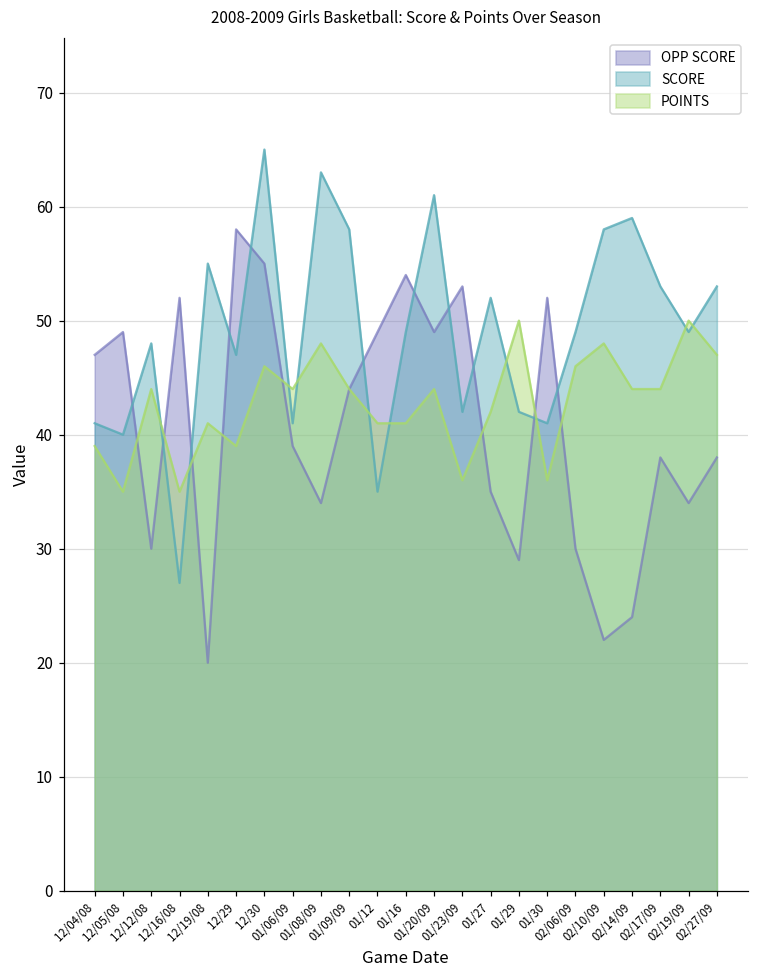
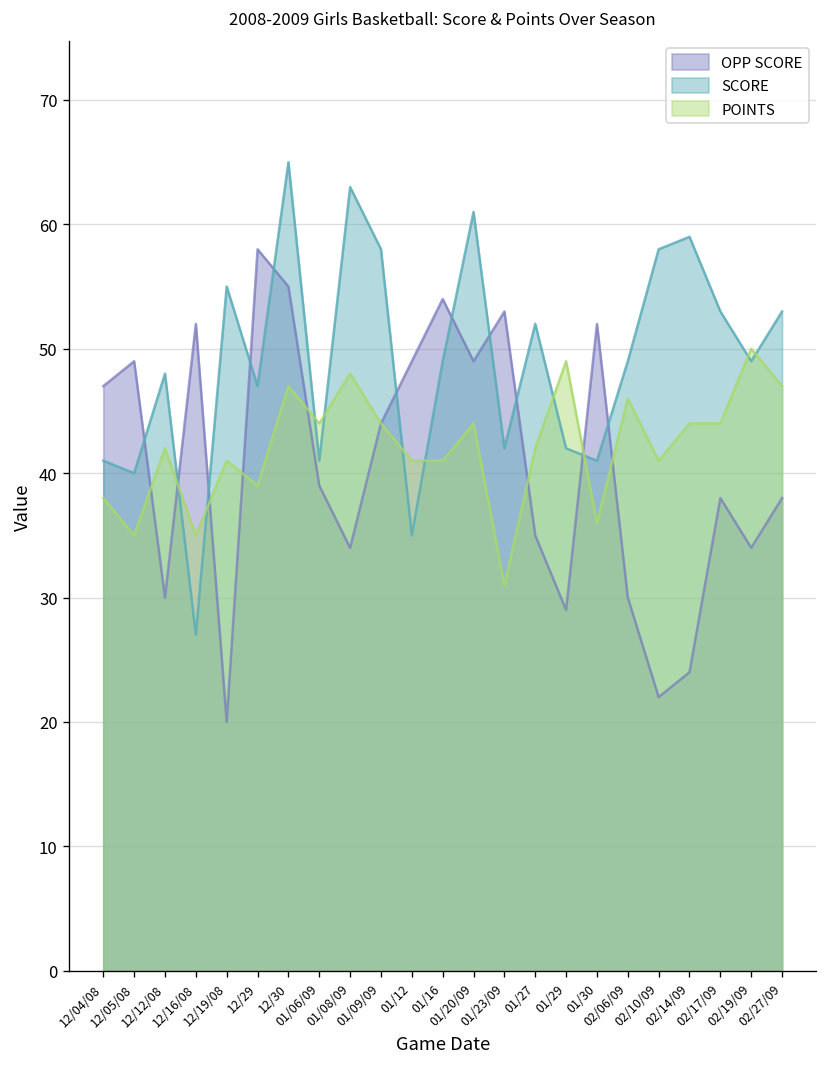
POINTS, 12/04/08: 39 -> 38
POINTS, 12/12/08: 44 -> 42
POINTS, 12/30: 46 -> 47
POINTS, 01/23/09: 36 -> 31
POINTS, 01/29: 50 -> 49
POINTS, 02/10/09: 48 -> 41
